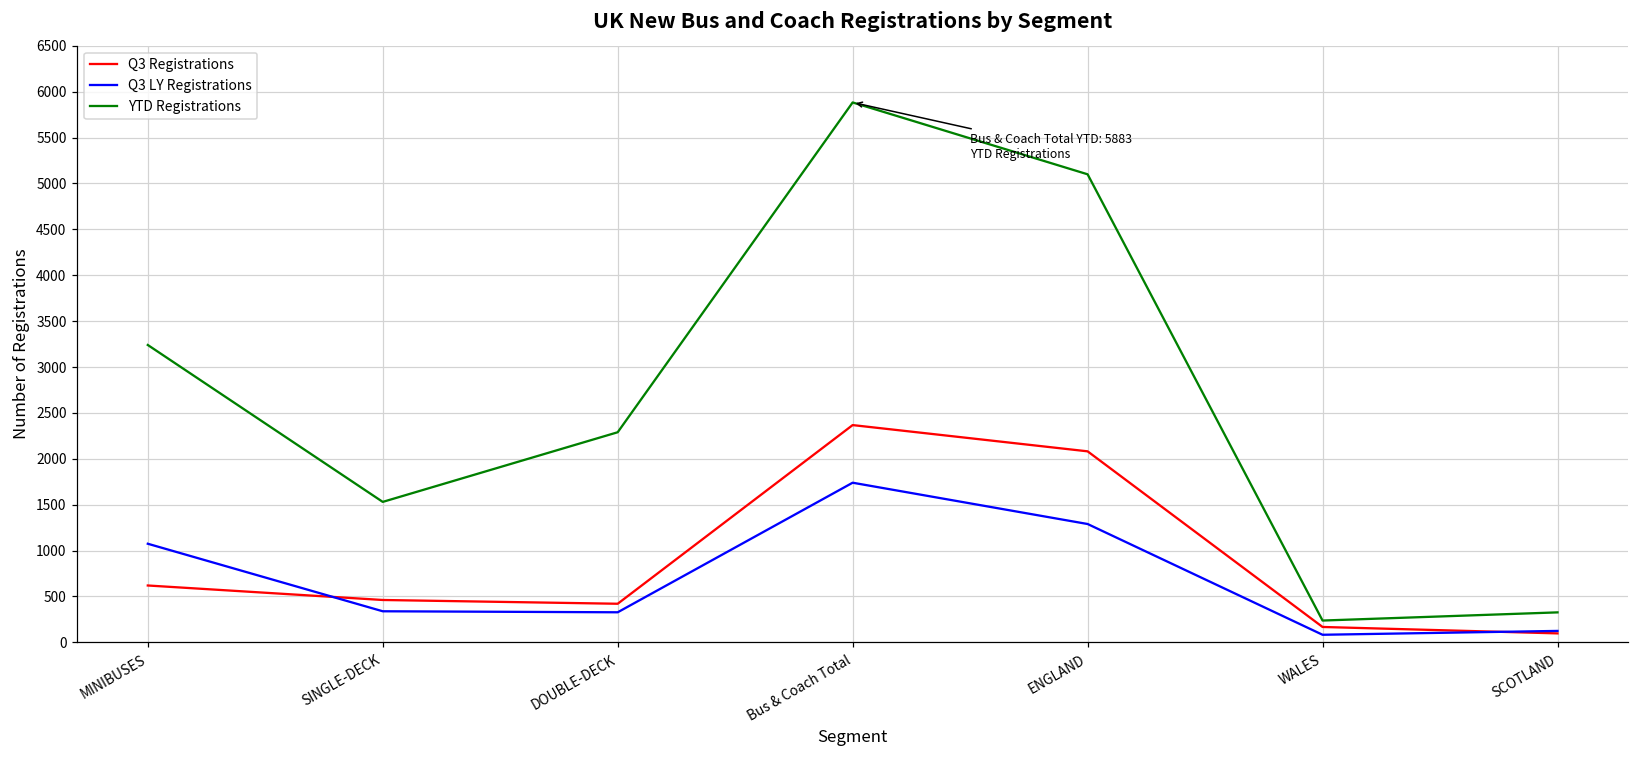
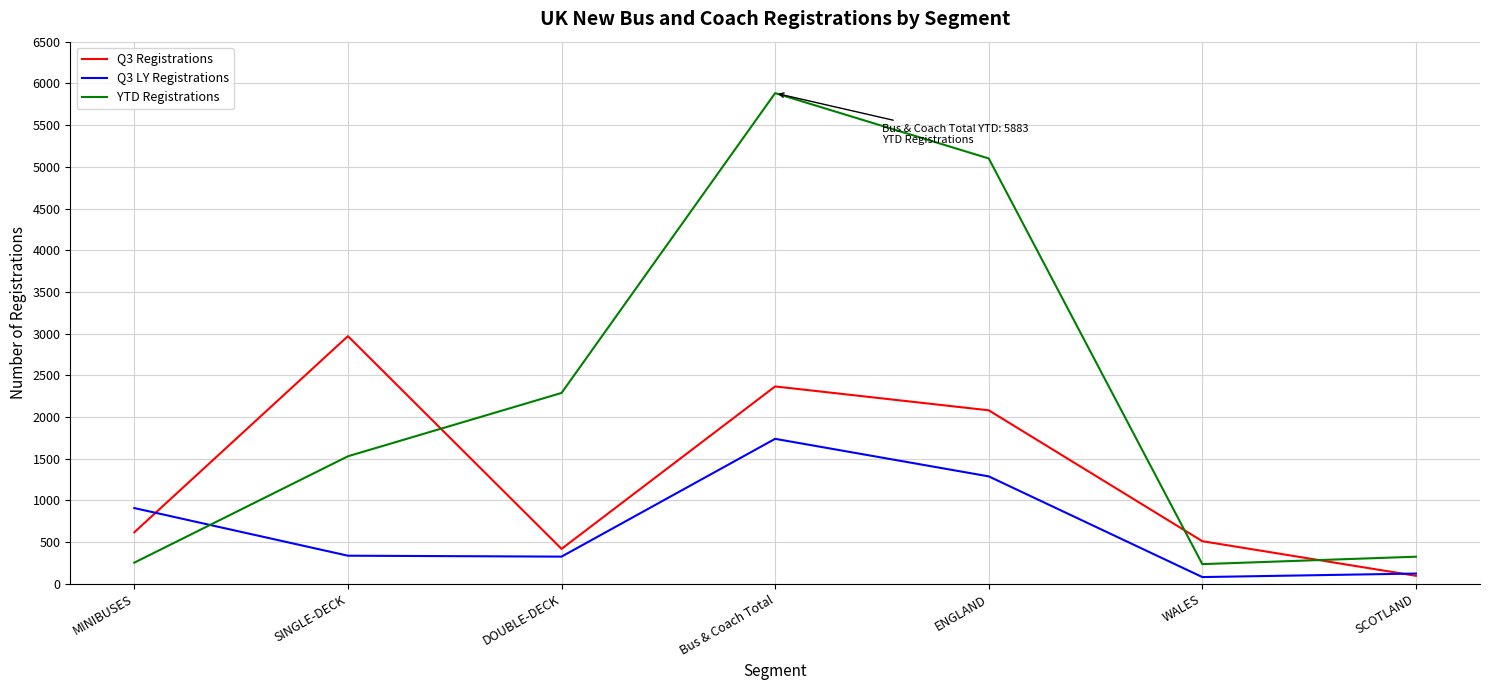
Q3 LY Registrations, MINIBUSES: 1100 -> 900
YTD Registrations, MINIBUSES: 3200 -> 300
Q3 Registrations, SINGLE-DECK: 500 -> 3000
Q3 Registrations, WALES: 200 -> 500
